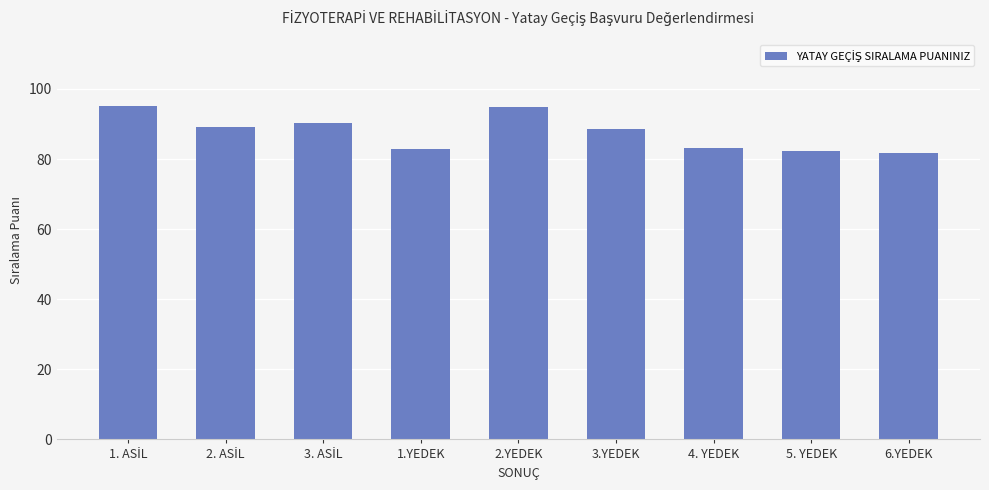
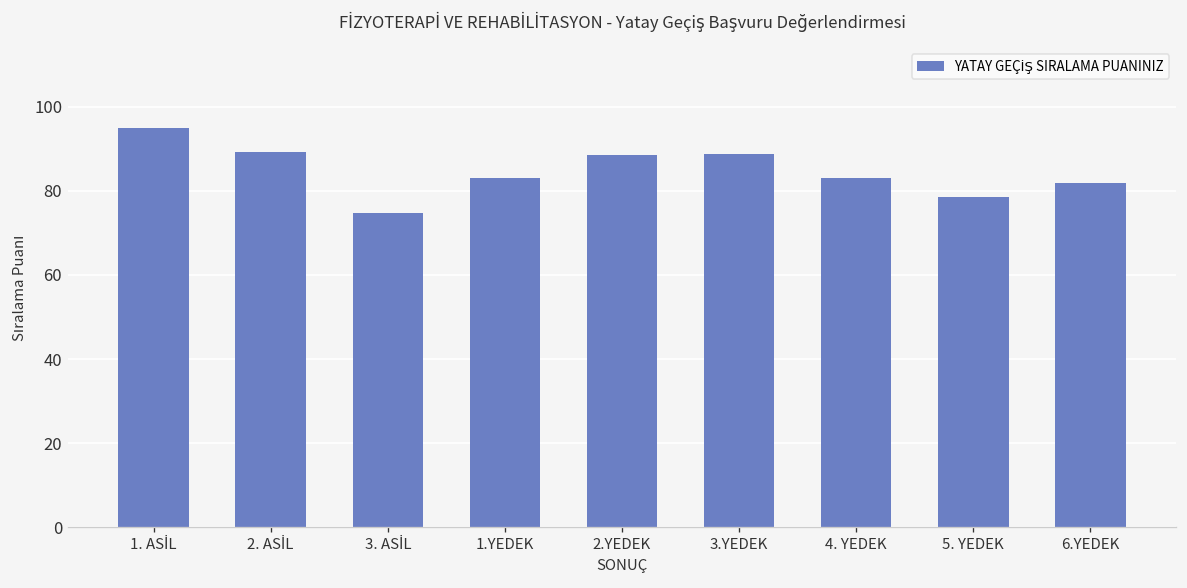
3. ASİL: 90 -> 75
2.YEDEK: 95 -> 89
5. YEDEK: 82 -> 78
